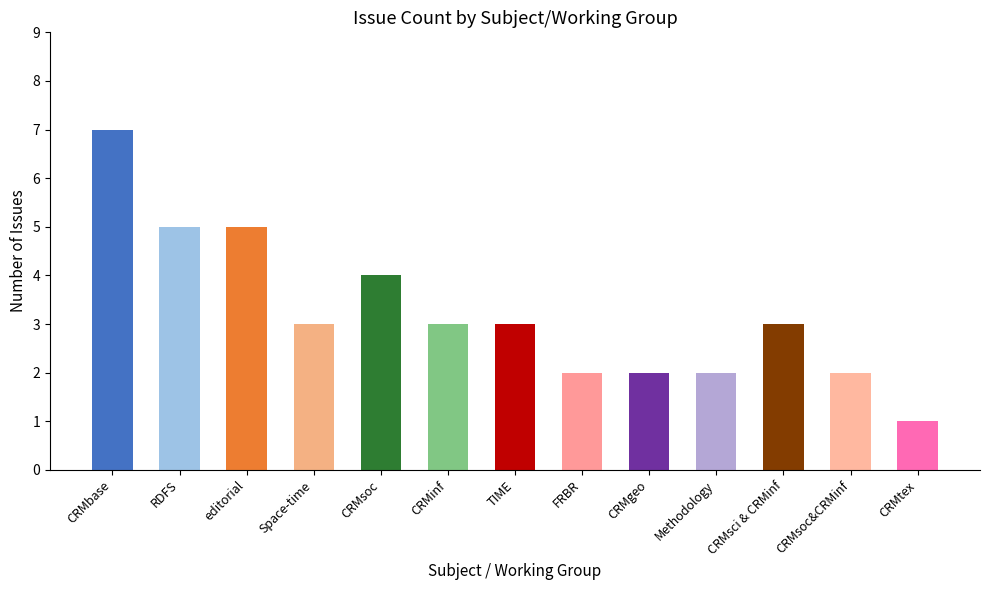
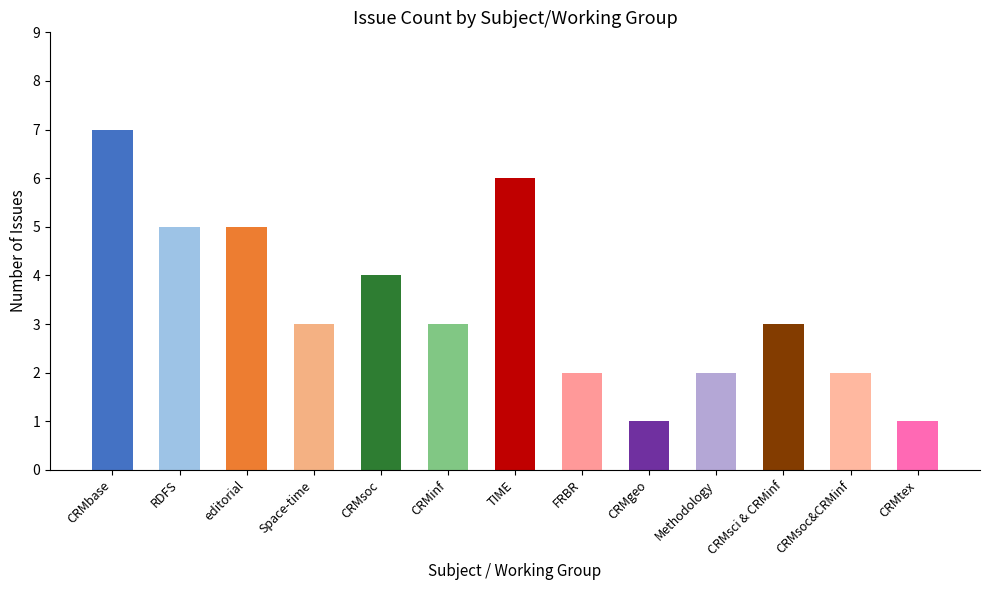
TIME: 3 -> 6
CRMgeo: 2 -> 1
